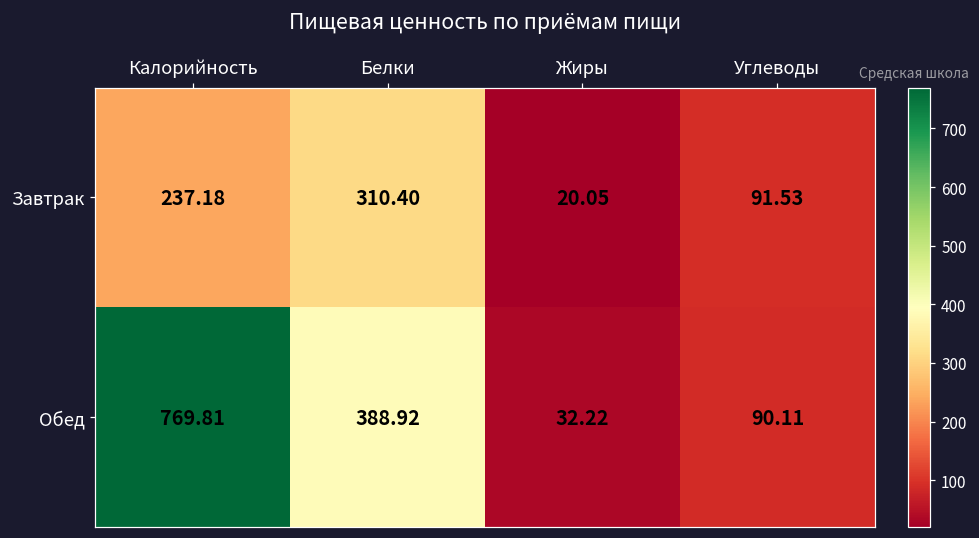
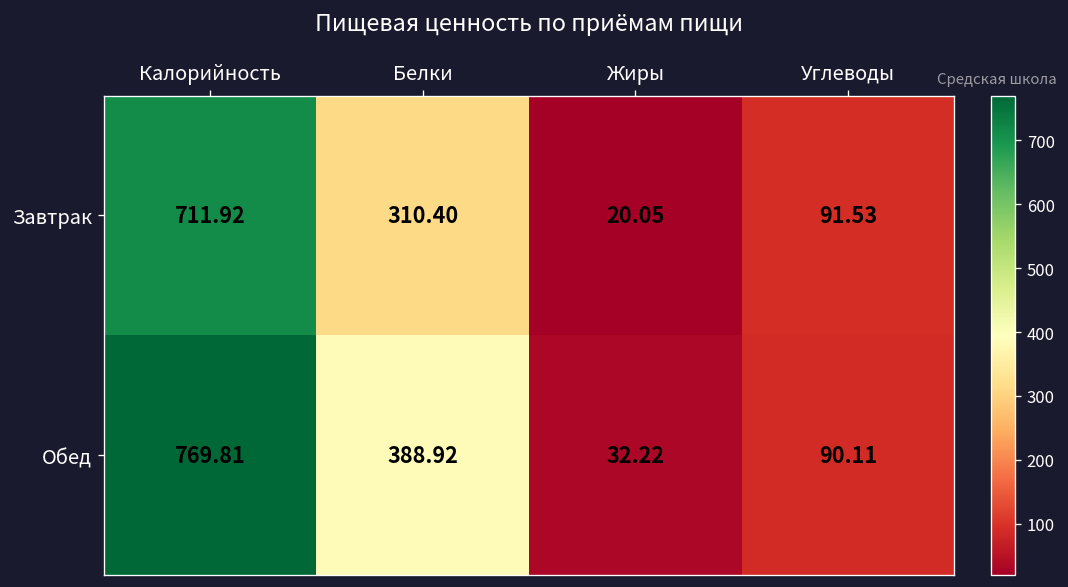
Завтрак, Калорийность: 237.18 -> 711.92
